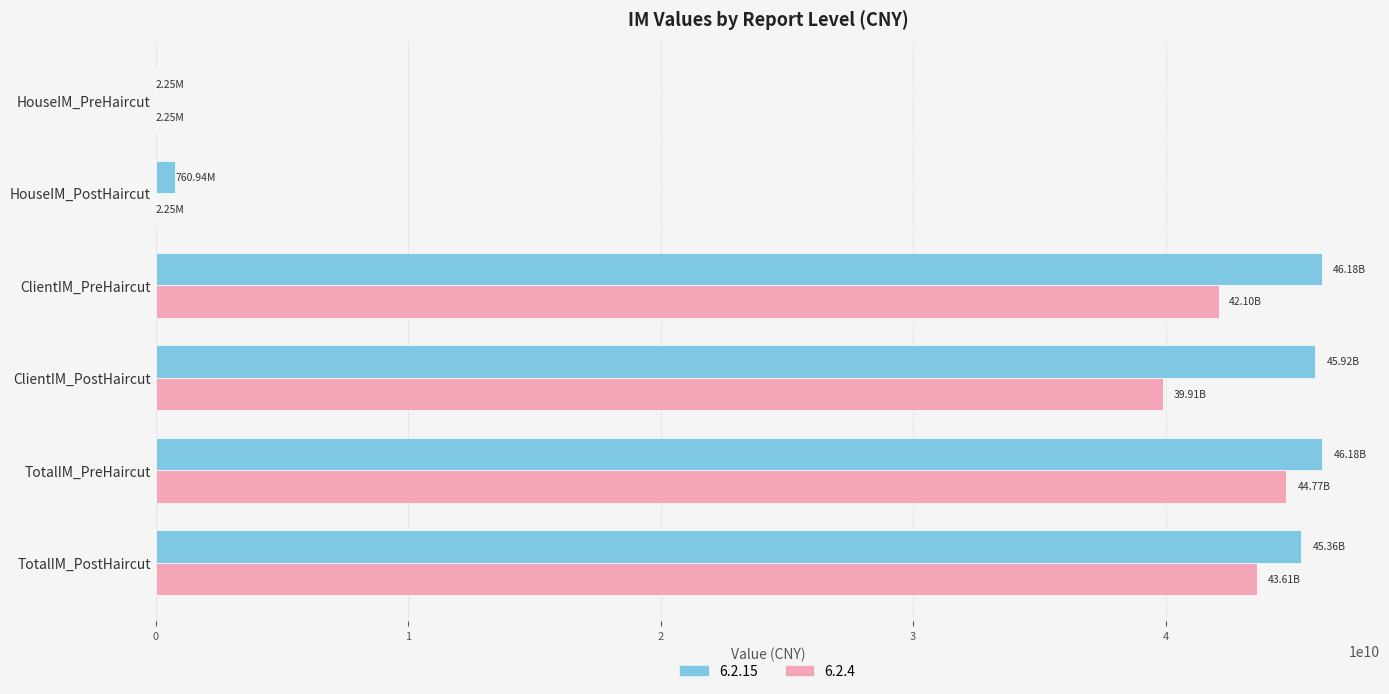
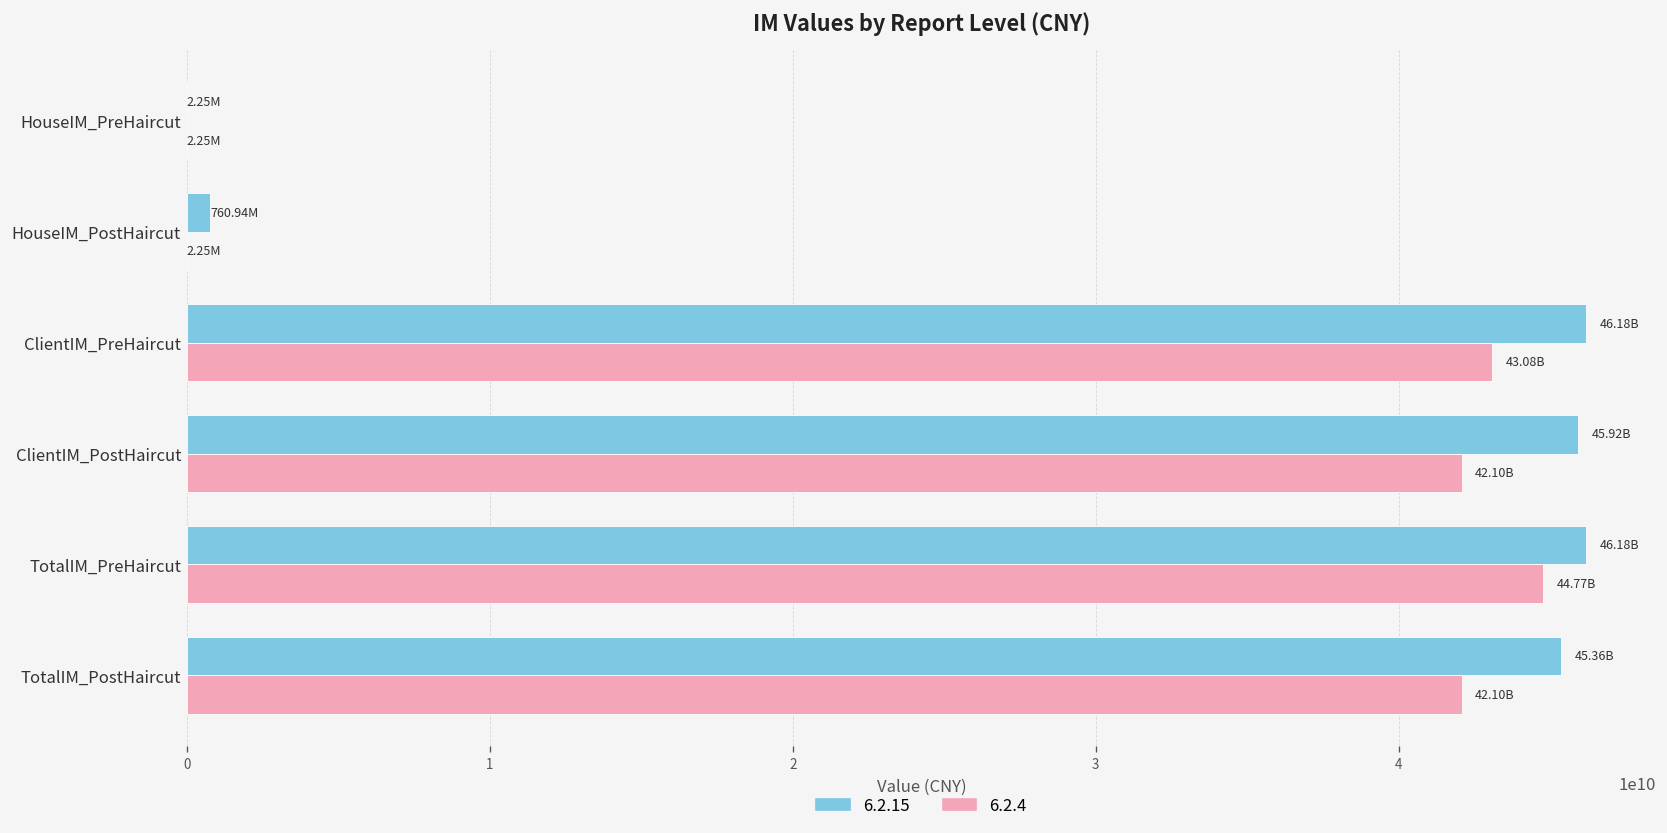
6.2.4, ClientIM_PreHaircut: 42.10B -> 43.08B
6.2.4, ClientIM_PostHaircut: 39.91B -> 42.10B
6.2.4, TotalIM_PostHaircut: 43.61B -> 42.10B
